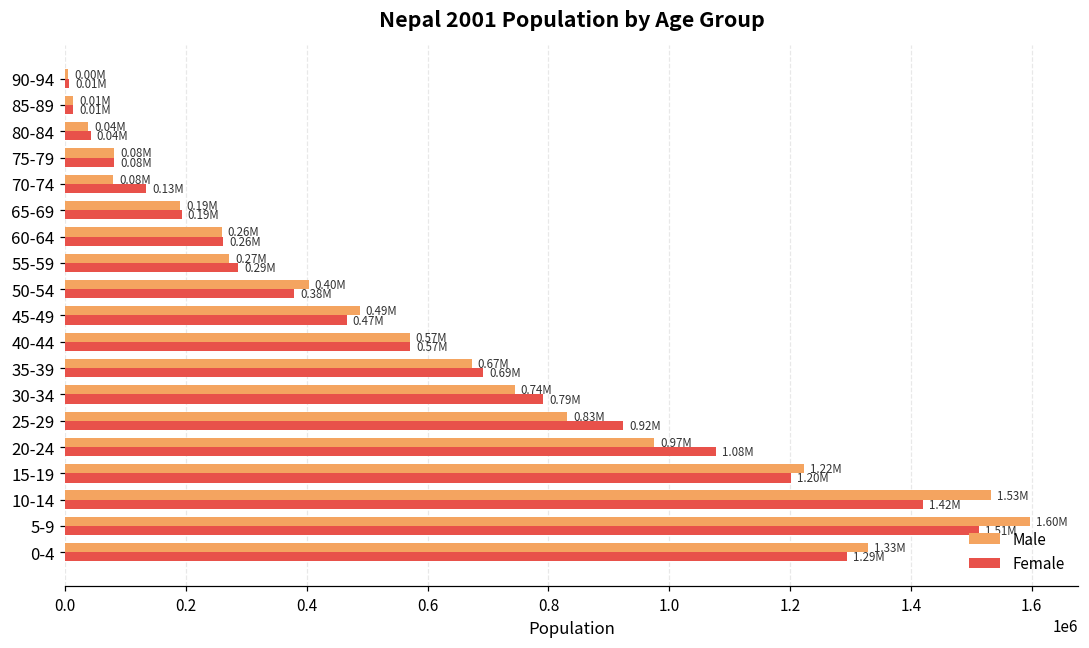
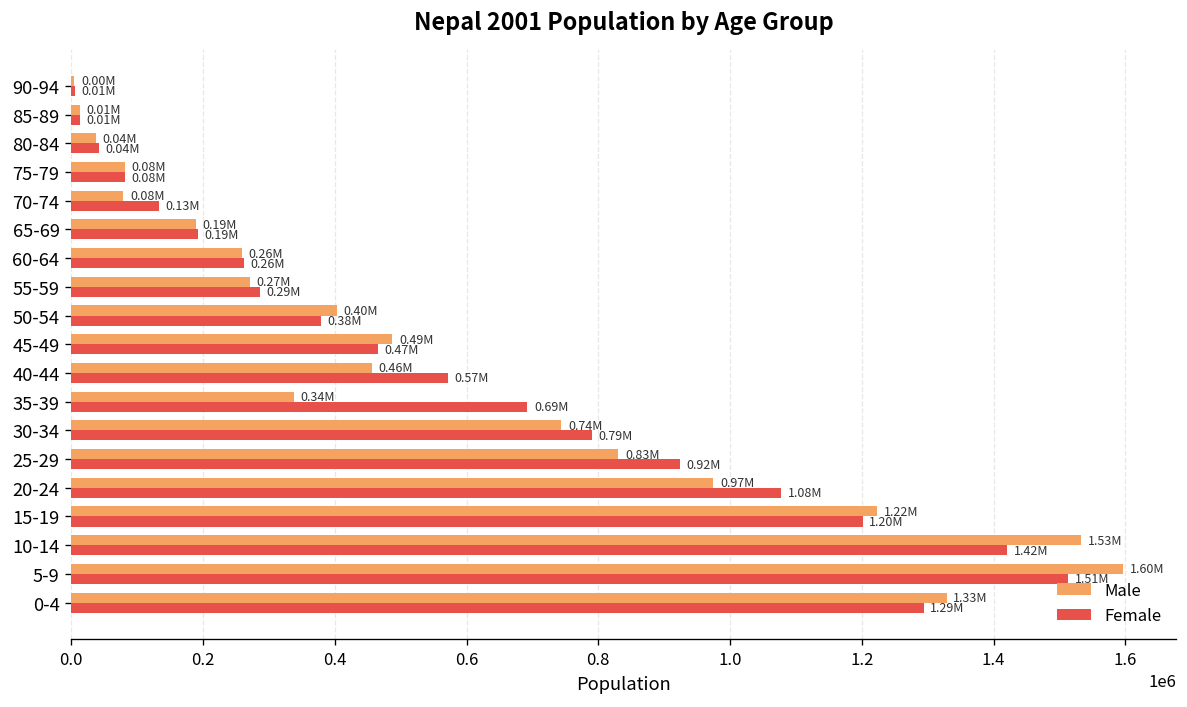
Male, 40-44: 0.57M -> 0.46M
Male, 35-39: 0.67M -> 0.34M
